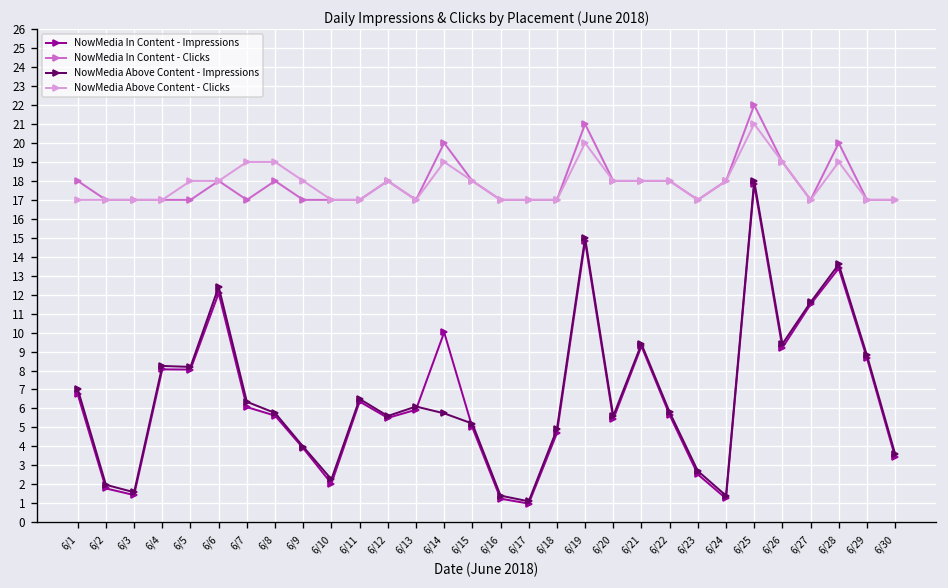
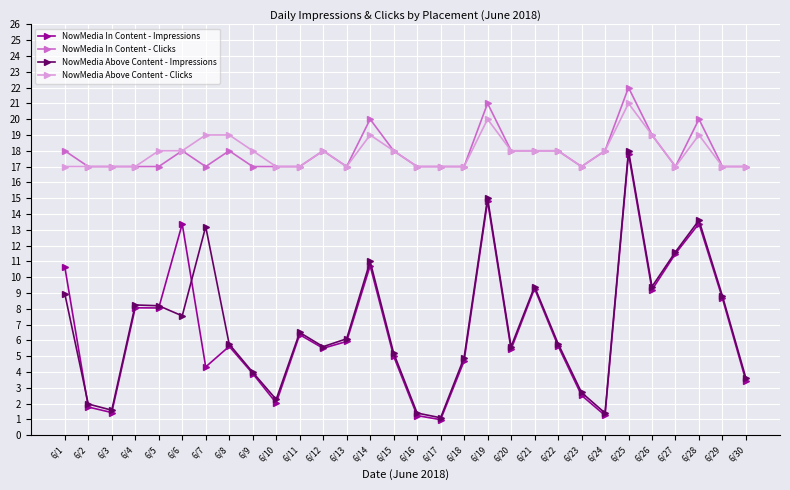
NowMedia In Content - Impressions, 6/1: 6.7 -> 10.7
NowMedia Above Content - Impressions, 6/1: 7.0 -> 9.0
NowMedia In Content - Impressions, 6/6: 12.1 -> 13.4
NowMedia Above Content - Impressions, 6/6: 12.4 -> 7.6
NowMedia In Content - Impressions, 6/7: 6.1 -> 4.3
NowMedia Above Content - Impressions, 6/7: 6.4 -> 13.2
NowMedia In Content - Impressions, 6/14: 10.0 -> 10.7
NowMedia Above Content - Impressions, 6/14: 5.7 -> 11.0
